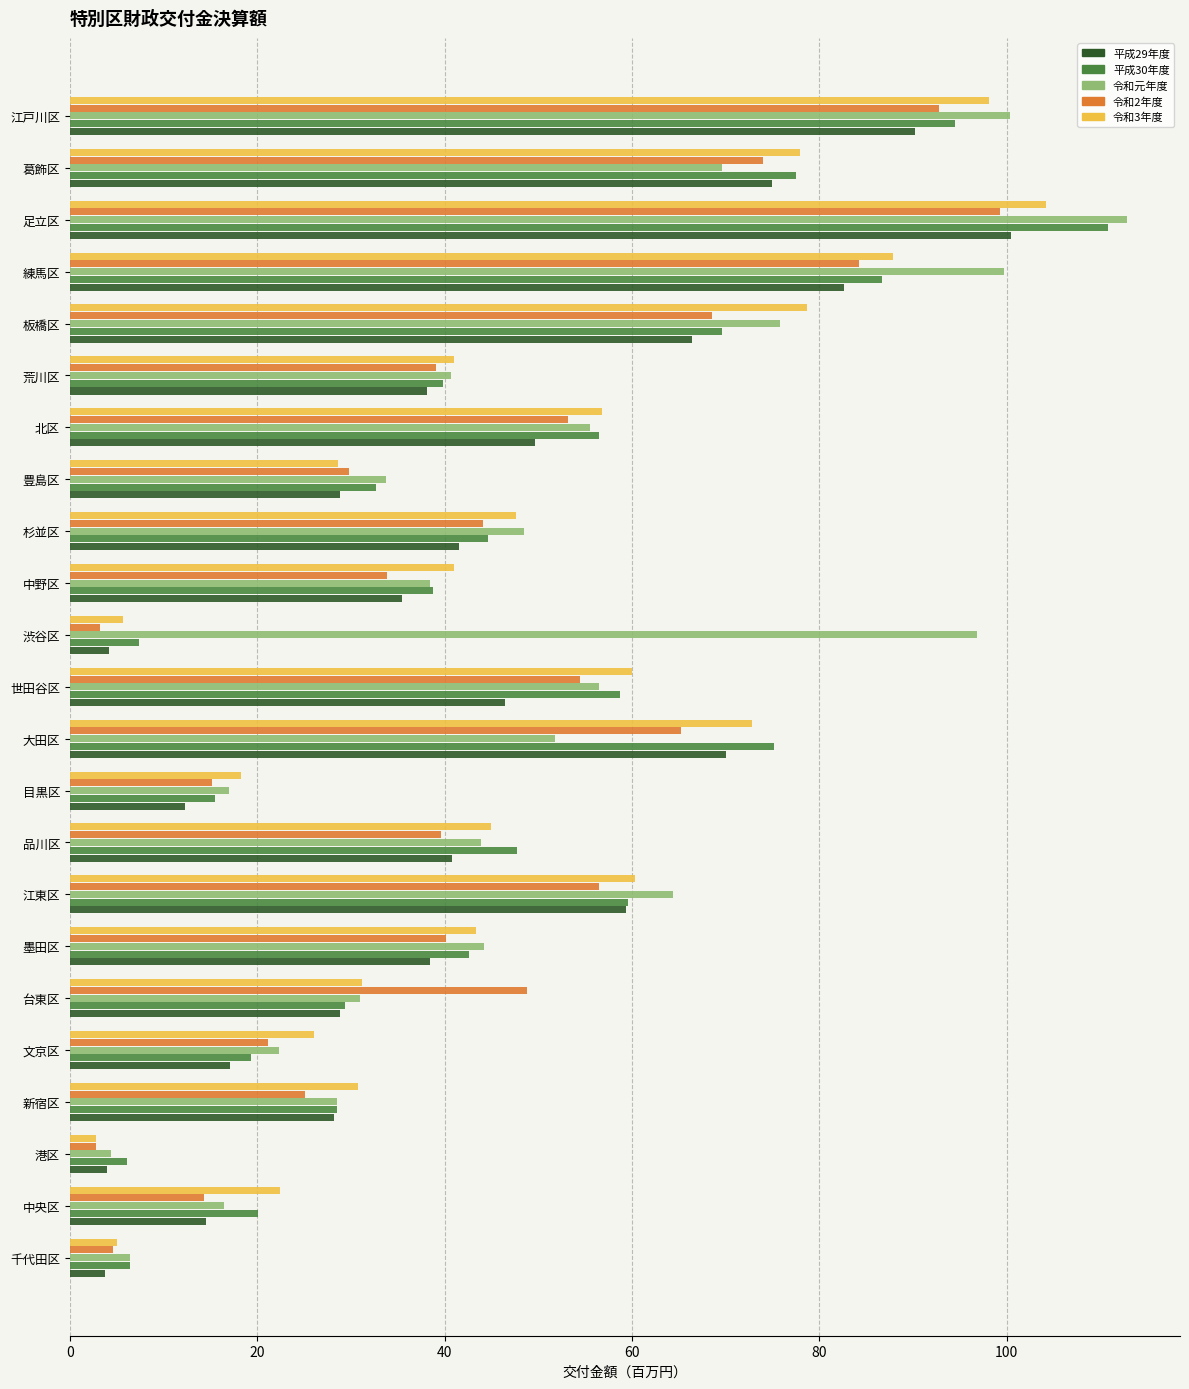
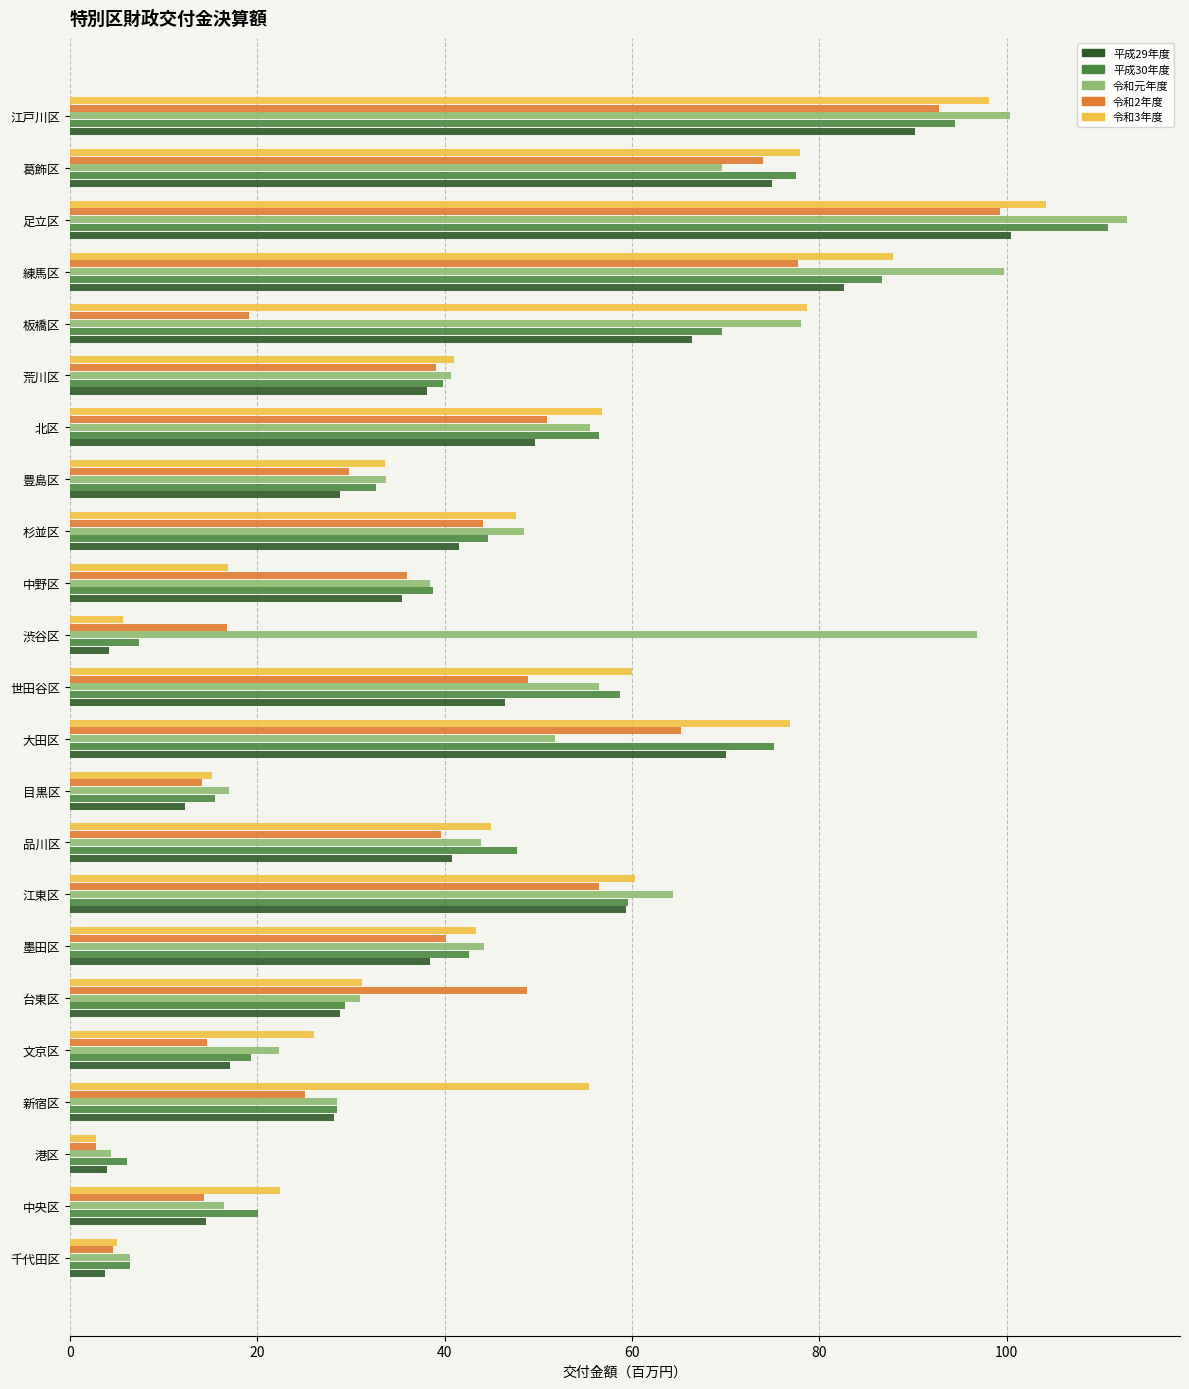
令和2年度, 練馬区: 84 -> 78
令和2年度, 板橋区: 69 -> 19
令和元年度, 板橋区: 76 -> 78
令和2年度, 北区: 53 -> 51
令和3年度, 豊島区: 29 -> 34
令和3年度, 中野区: 41 -> 17
令和2年度, 中野区: 34 -> 36
令和2年度, 渋谷区: 3 -> 17
令和2年度, 世田谷区: 54 -> 49
令和3年度, 大田区: 73 -> 77
令和3年度, 目黒区: 18 -> 15
令和2年度, 目黒区: 15 -> 14
令和2年度, 文京区: 21 -> 15
令和3年度, 新宿区: 31 -> 55
